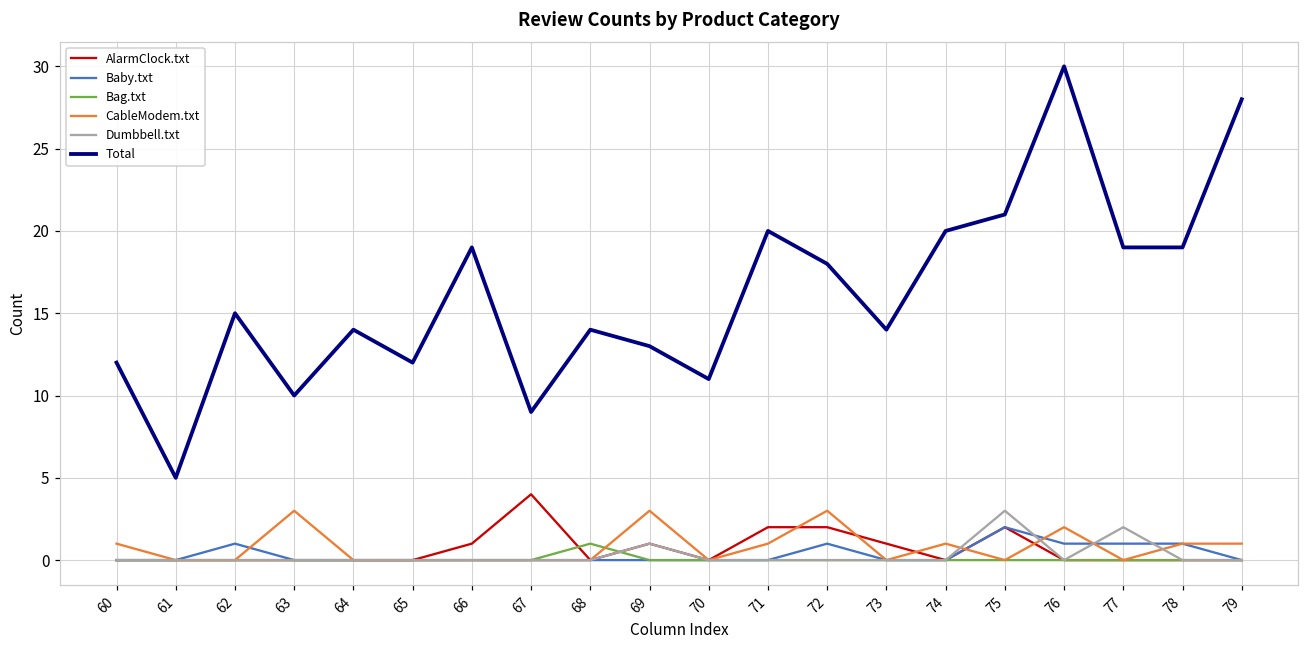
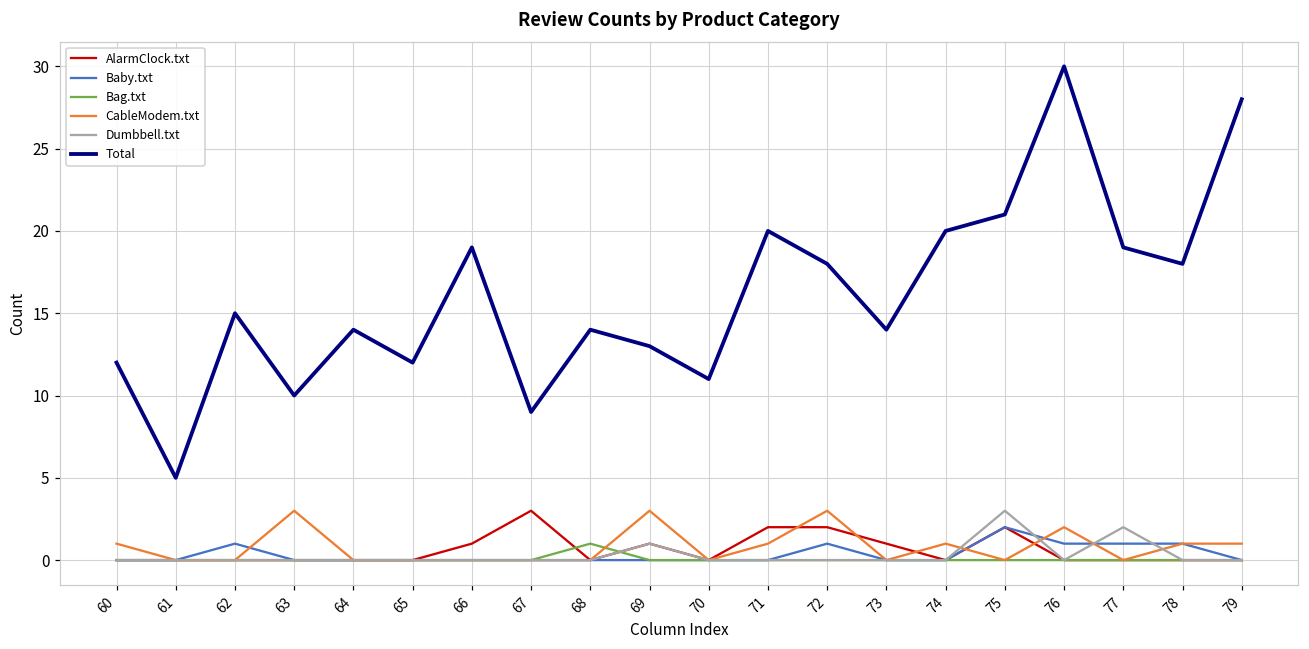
AlarmClock.txt, 67: 4 -> 3
Total, 78: 19 -> 18
